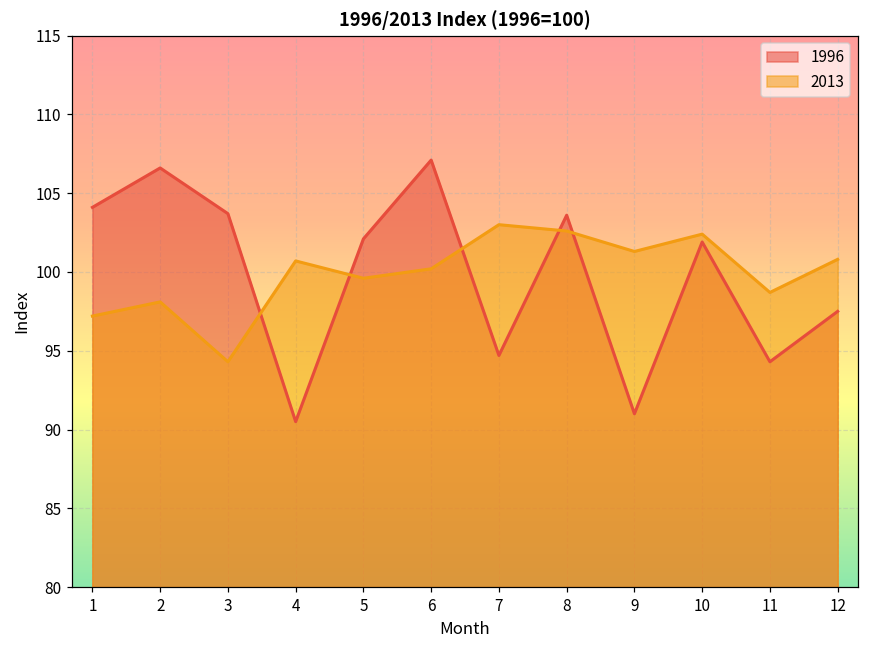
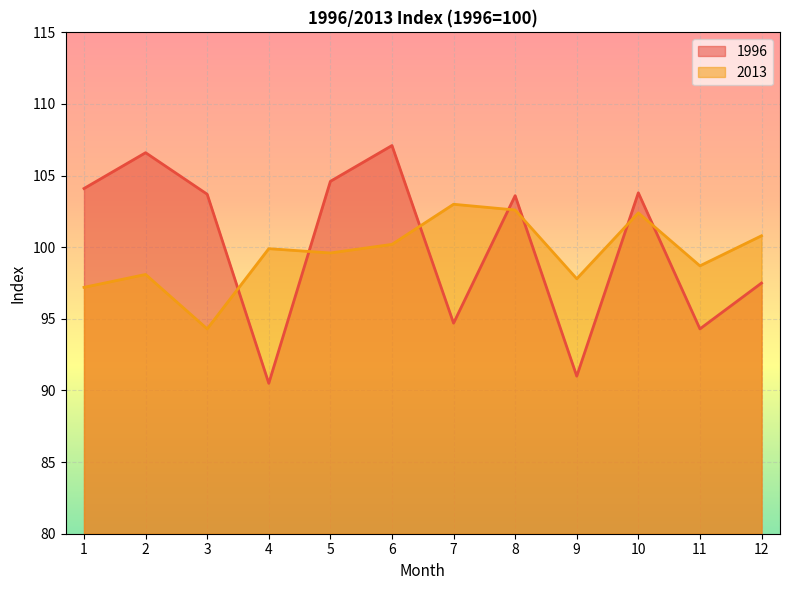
2013, 4: 100.7 -> 99.9
1996, 5: 102.1 -> 104.6
2013, 9: 101.3 -> 97.8
1996, 10: 101.9 -> 103.8
